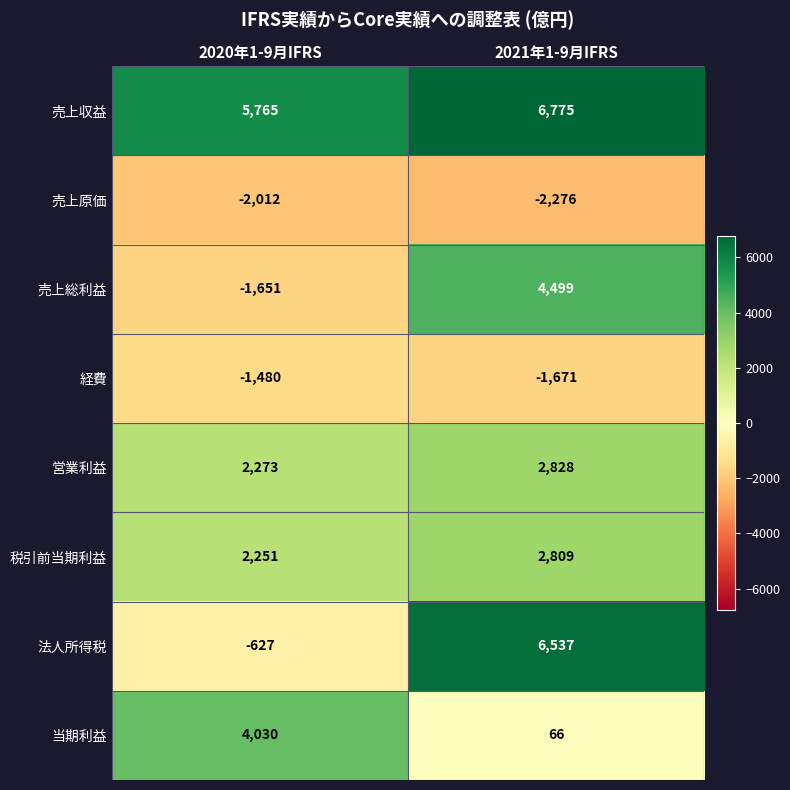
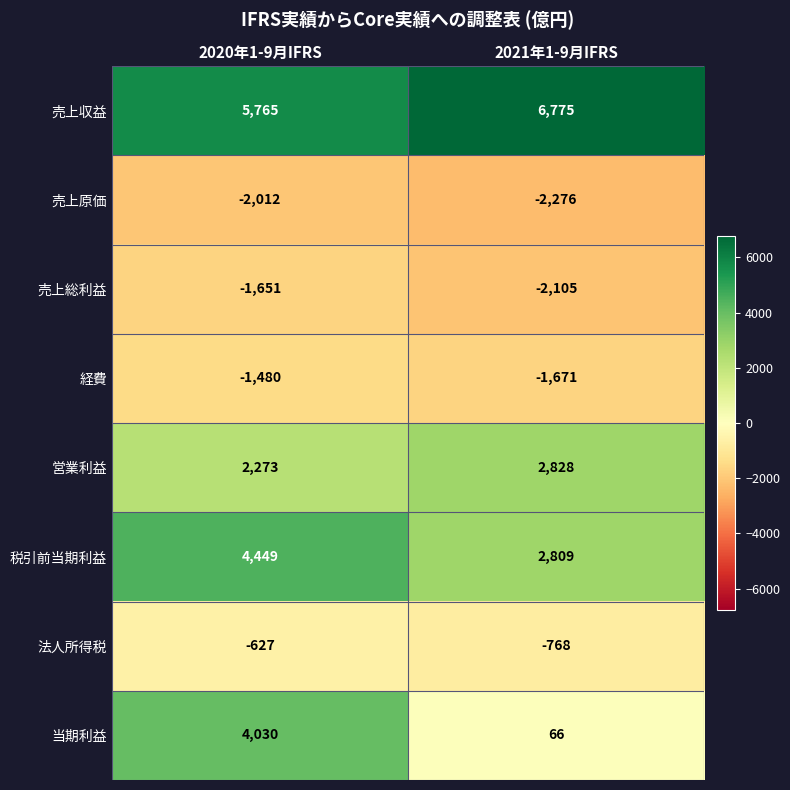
売上総利益, 2021年1-9月IFRS: 4,499 -> -2,105
税引前当期利益, 2020年1-9月IFRS: 2,251 -> 4,449
法人所得税, 2021年1-9月IFRS: 6,537 -> -768
